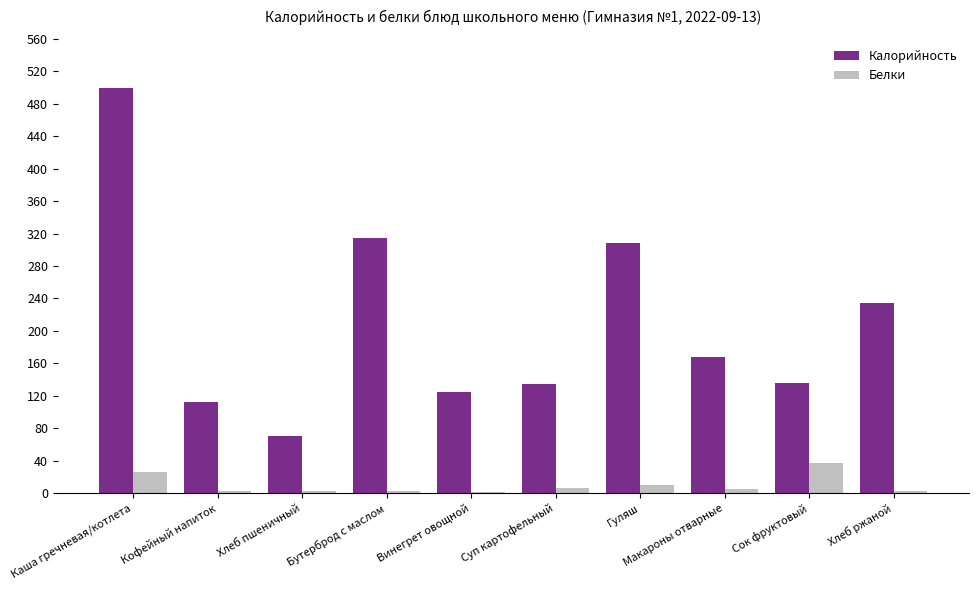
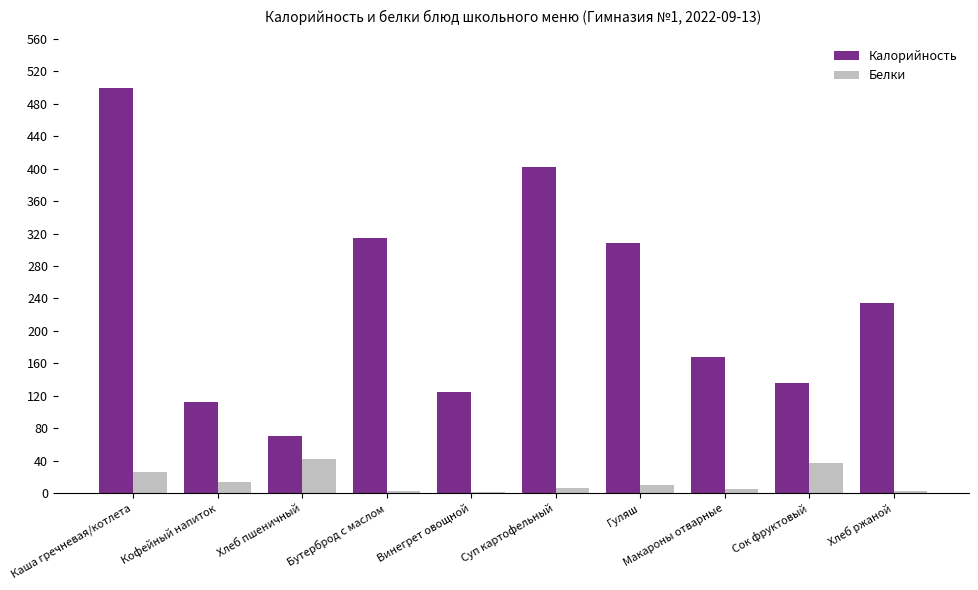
Белки, Кофейный напиток: 0 -> 10
Белки, Хлеб пшеничный: 0 -> 40
Калорийность, Суп картофельный: 130 -> 400
